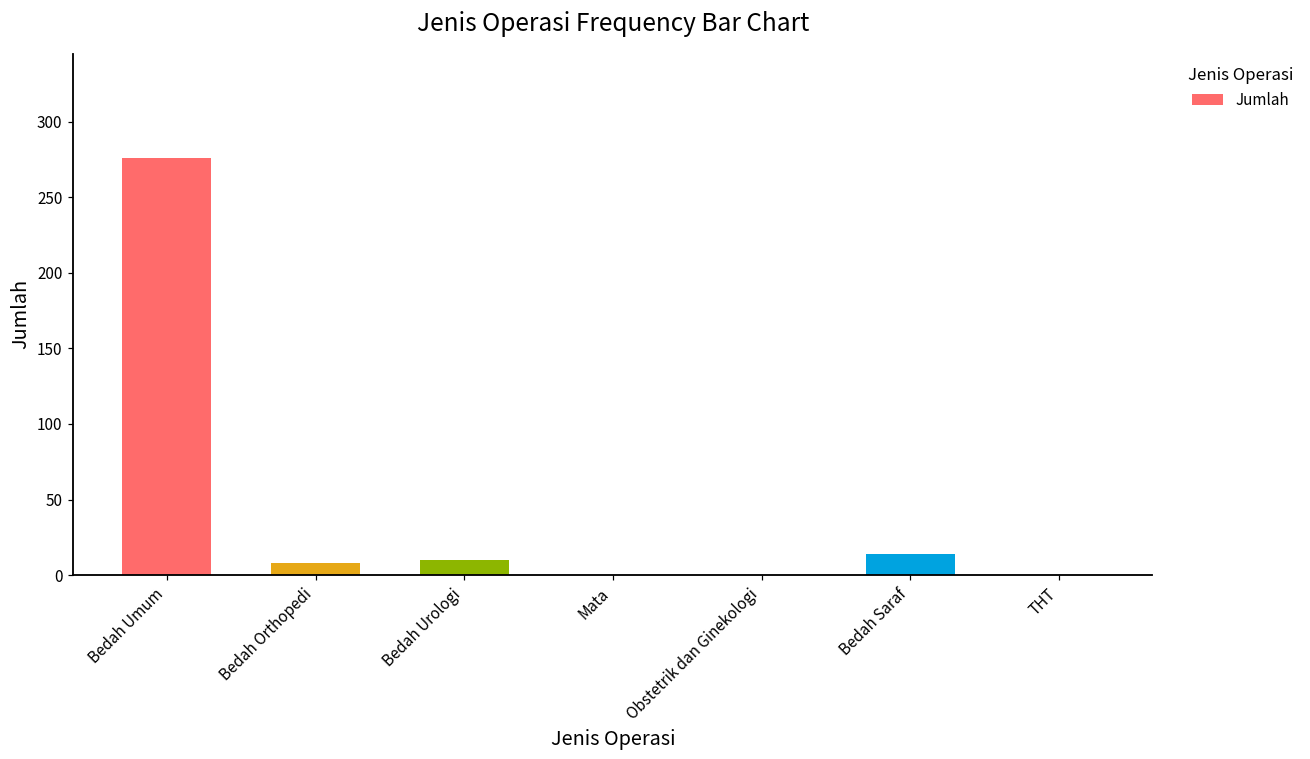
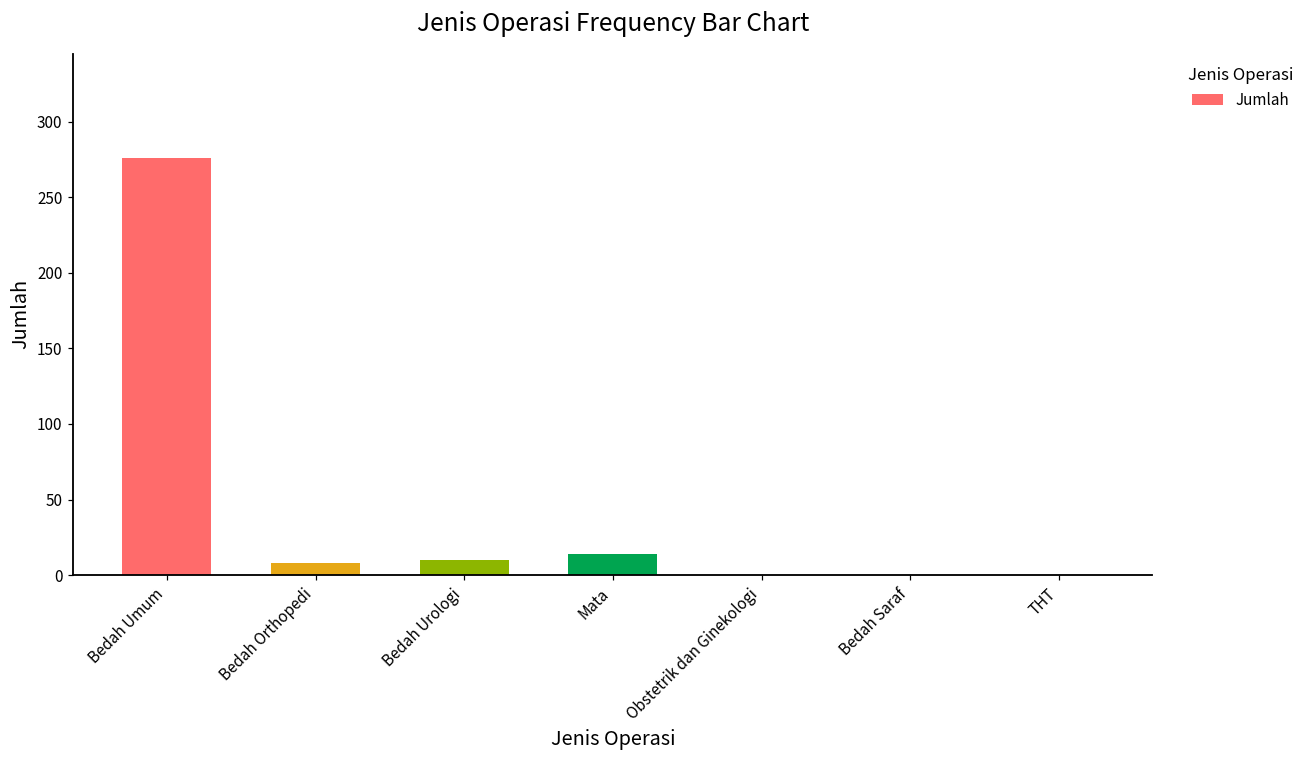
Mata: 0 -> 14
Bedah Saraf: 14 -> 0
